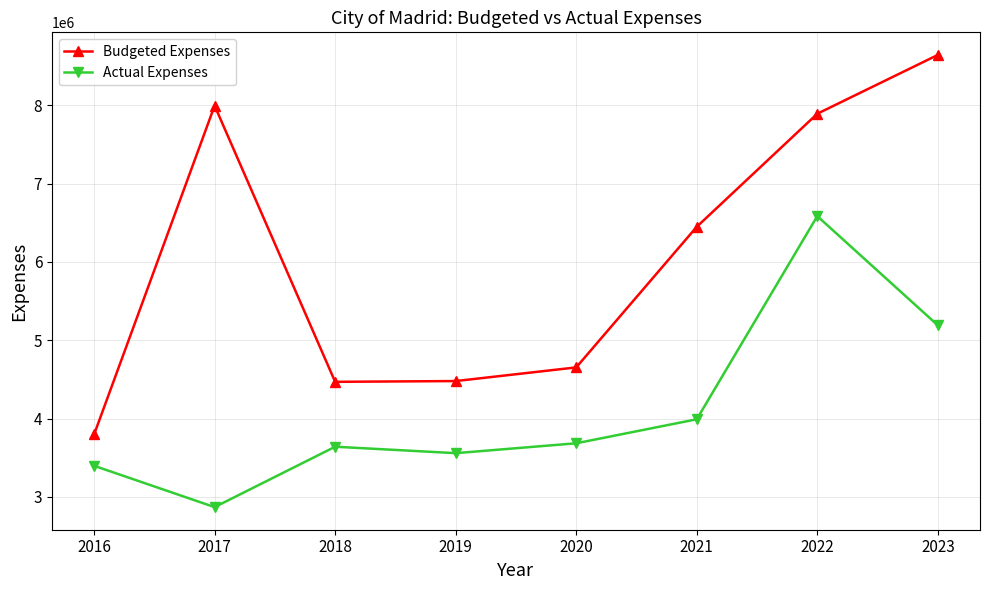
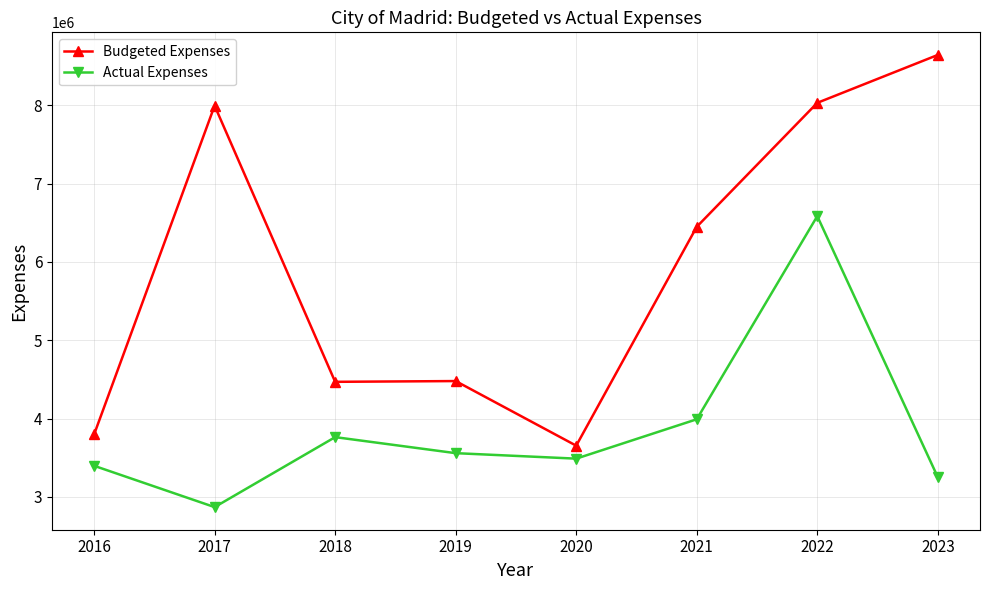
Actual Expenses, 2018: 3600000 -> 3800000
Budgeted Expenses, 2020: 4700000 -> 3700000
Actual Expenses, 2020: 3700000 -> 3500000
Budgeted Expenses, 2022: 7900000 -> 8000000
Actual Expenses, 2023: 5200000 -> 3300000
